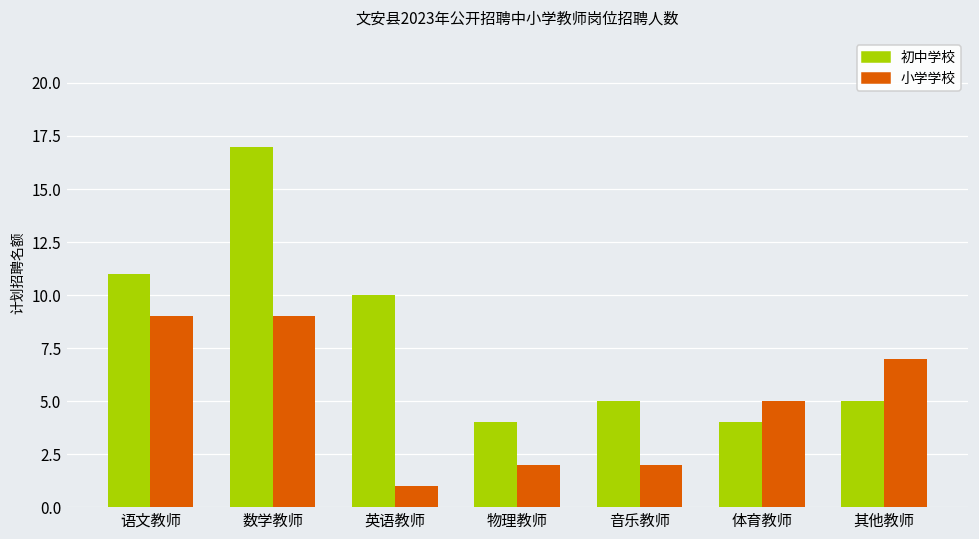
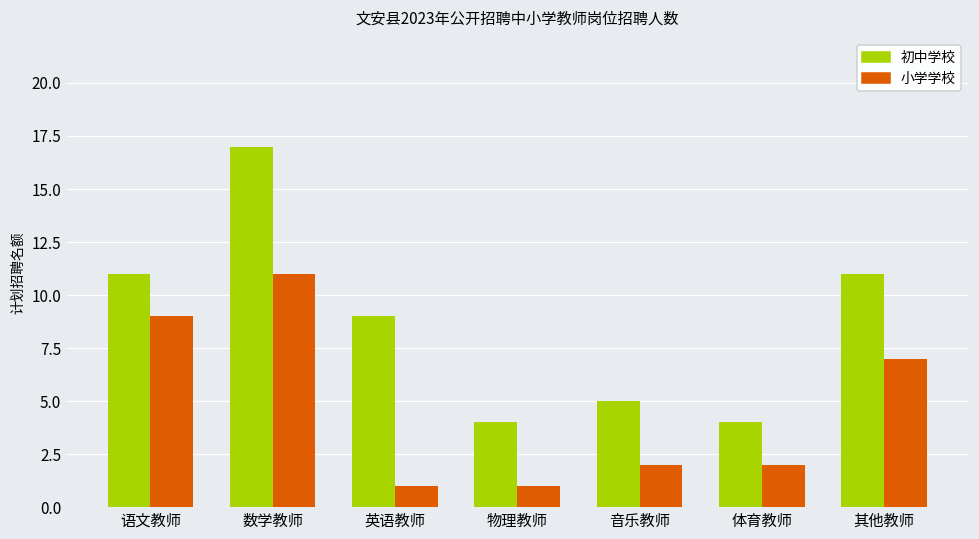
小学学校, 数学教师: 9 -> 11
初中学校, 英语教师: 10 -> 9
小学学校, 物理教师: 2 -> 1
小学学校, 体育教师: 5 -> 2
初中学校, 其他教师: 5 -> 11
